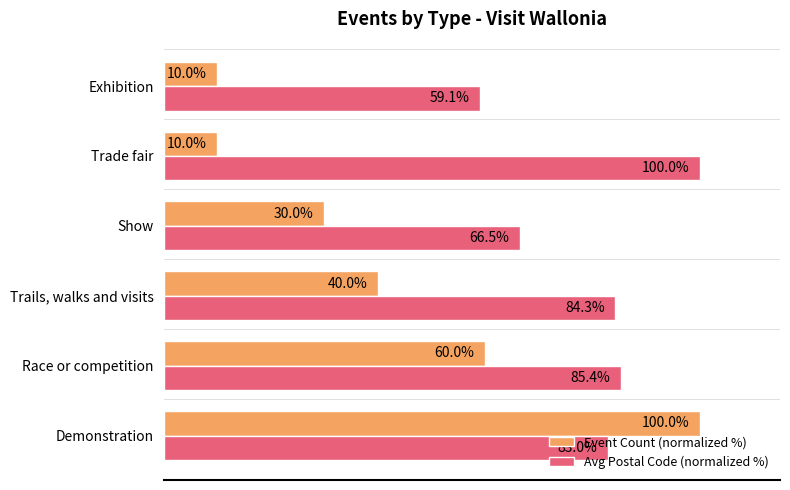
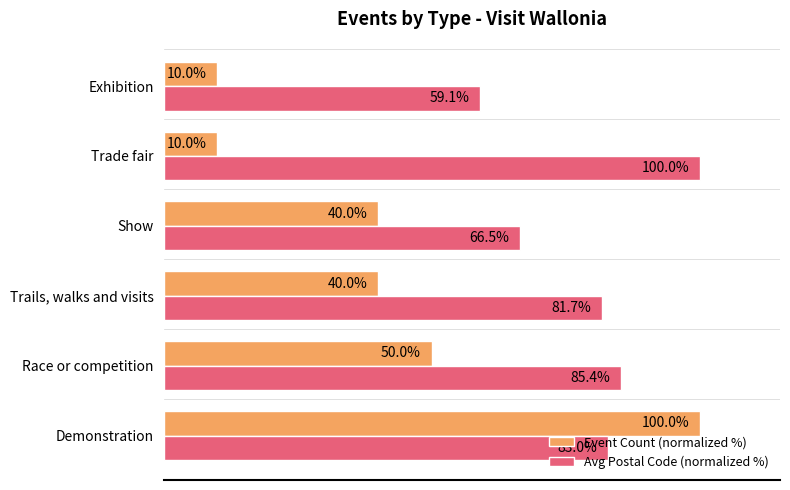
Event Count (normalized %), Show: 30.0% -> 40.0%
Avg Postal Code (normalized %), Trails, walks and visits: 84.3% -> 81.7%
Event Count (normalized %), Race or competition: 60.0% -> 50.0%
